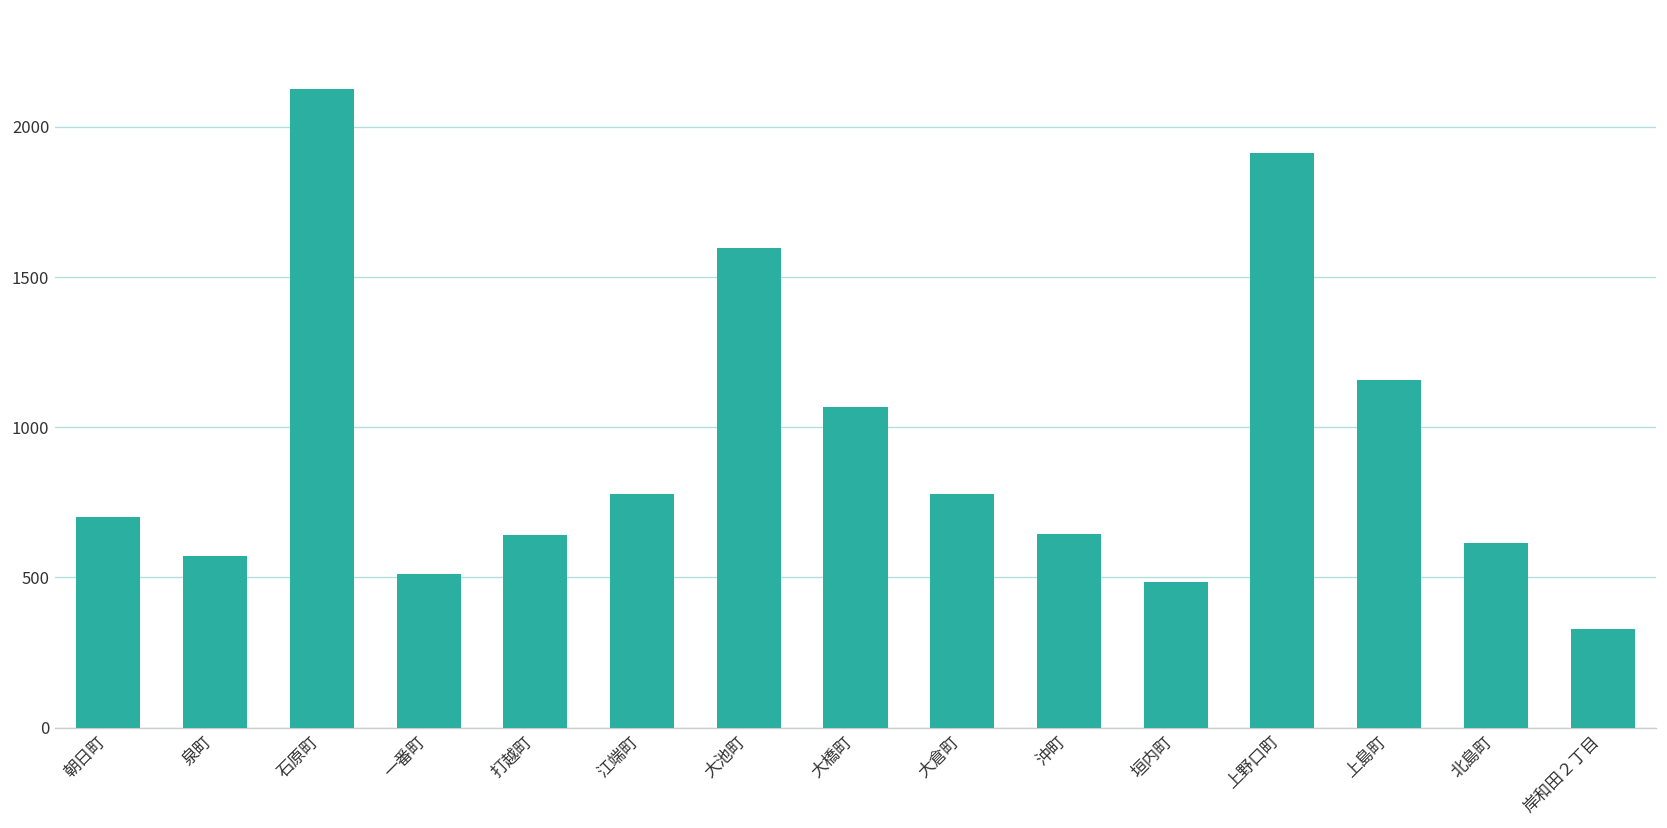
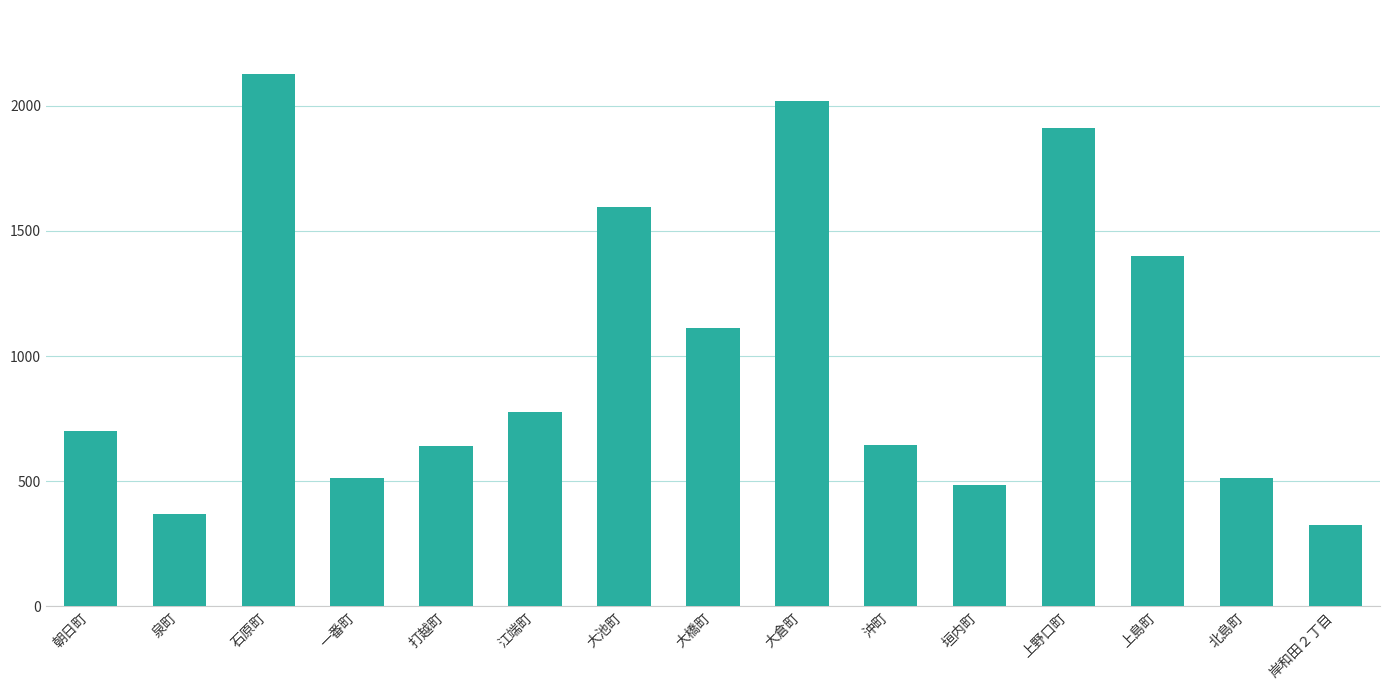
泉町: 570 -> 370
大橋町: 1070 -> 1110
大倉町: 780 -> 2020
上島町: 1160 -> 1400
北島町: 610 -> 510
